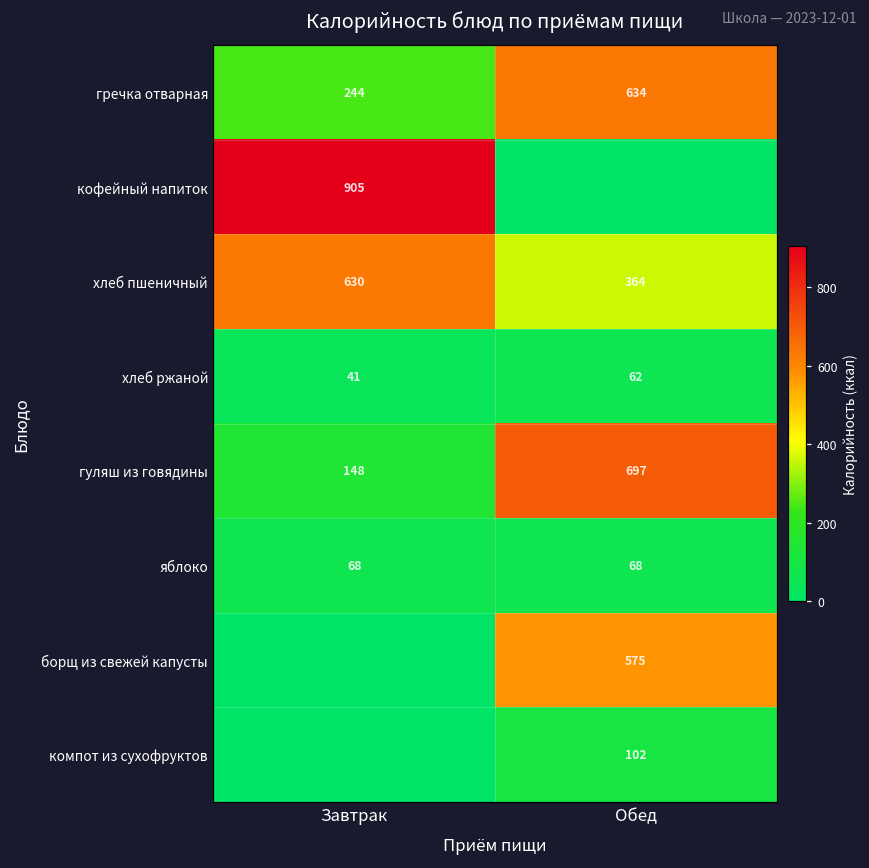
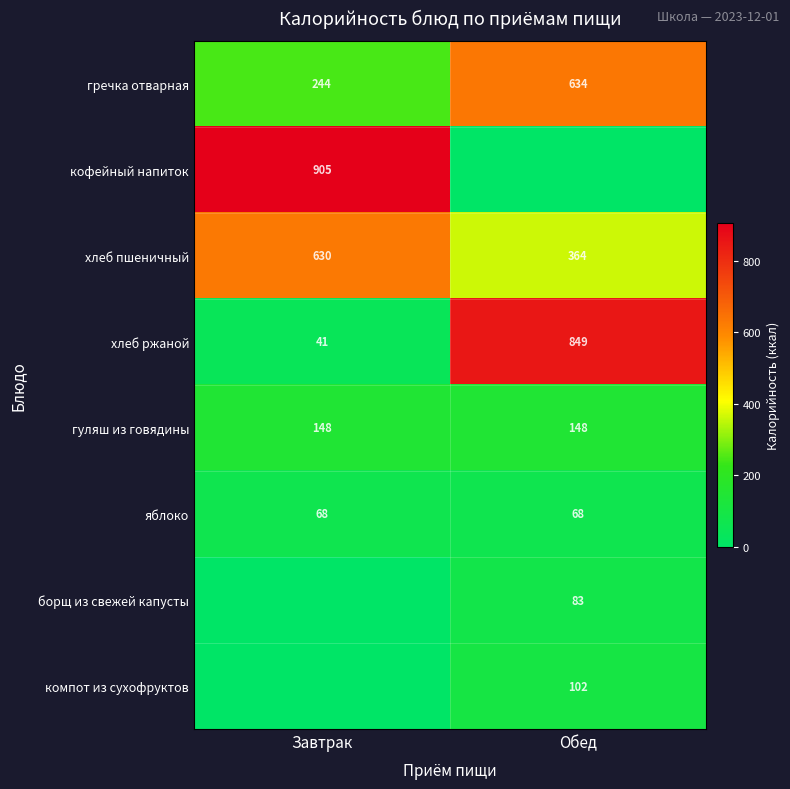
хлеб ржаной, Обед: 62 -> 849
гуляш из говядины, Обед: 697 -> 148
борщ из свежей капусты, Обед: 575 -> 83
